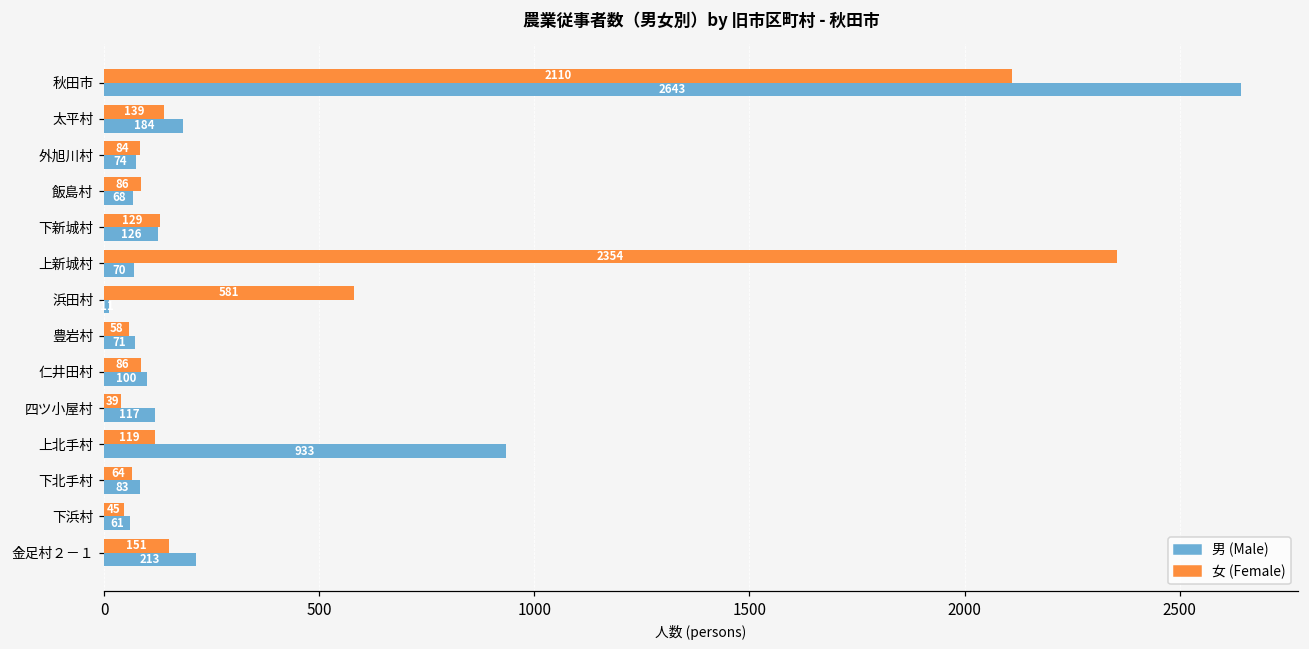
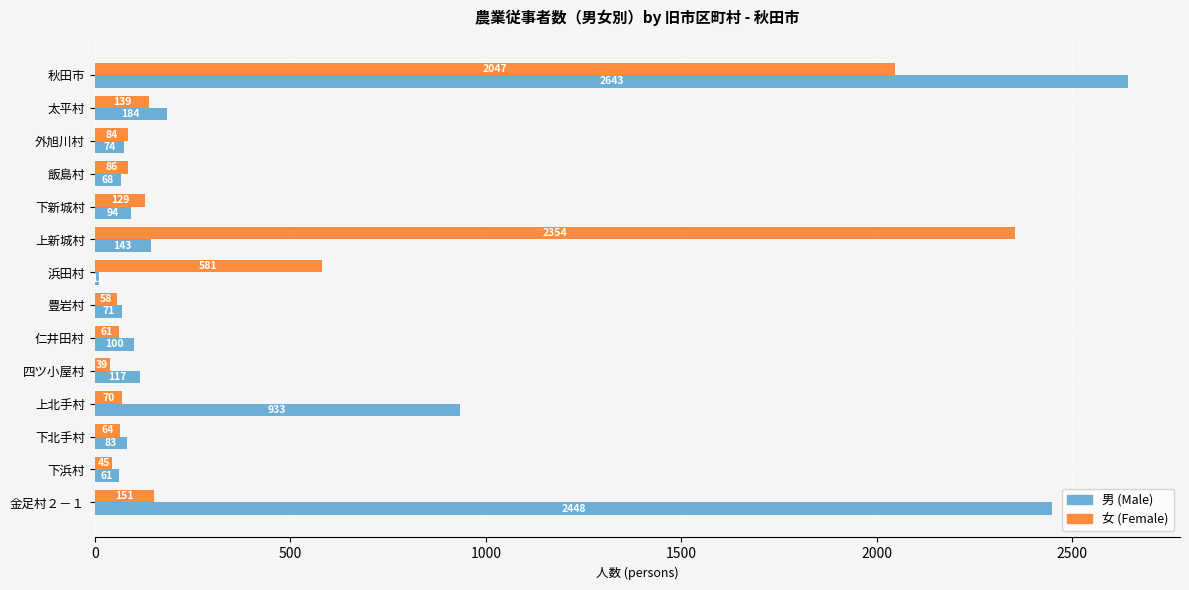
女 (Female), 秋田市: 2110 -> 2047
男 (Male), 下新城村: 126 -> 94
男 (Male), 上新城村: 70 -> 143
女 (Female), 仁井田村: 86 -> 61
女 (Female), 上北手村: 119 -> 70
男 (Male), 金足村２－１: 213 -> 2448
